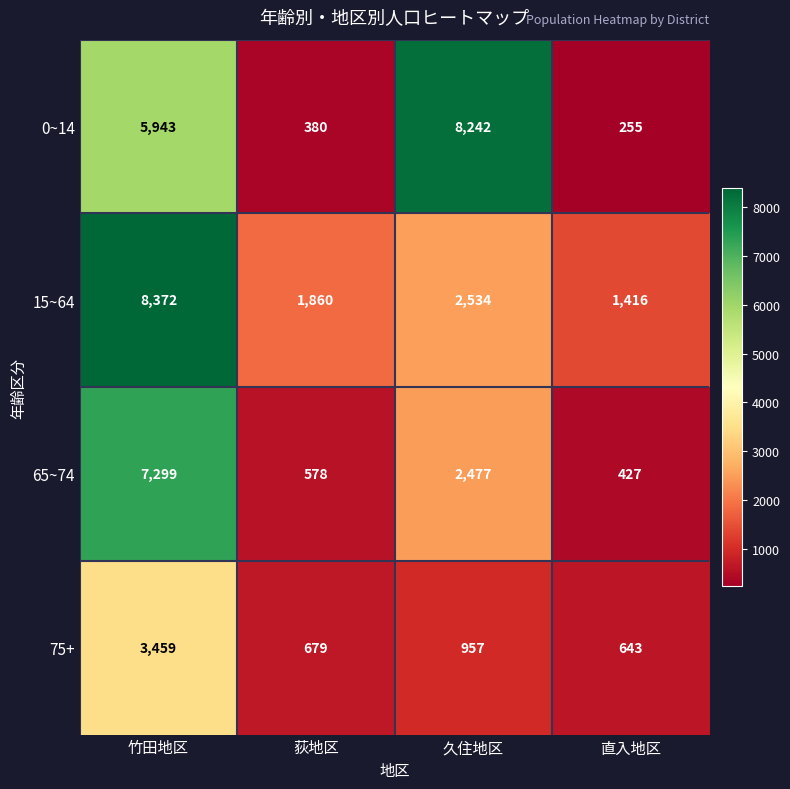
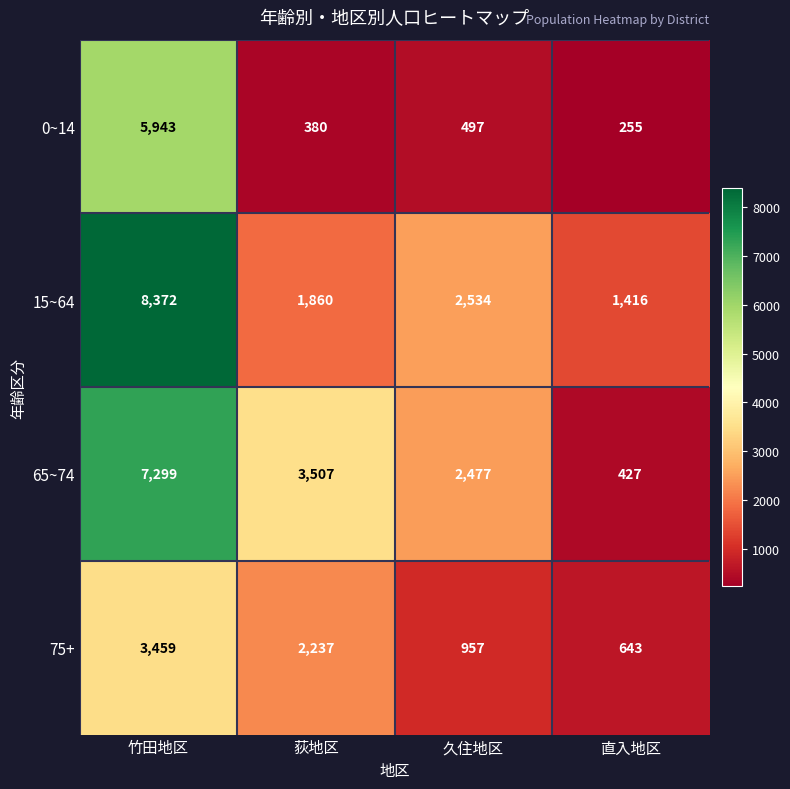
0~14, 久住地区: 8,242 -> 497
65~74, 荻地区: 578 -> 3,507
75+, 荻地区: 679 -> 2,237
